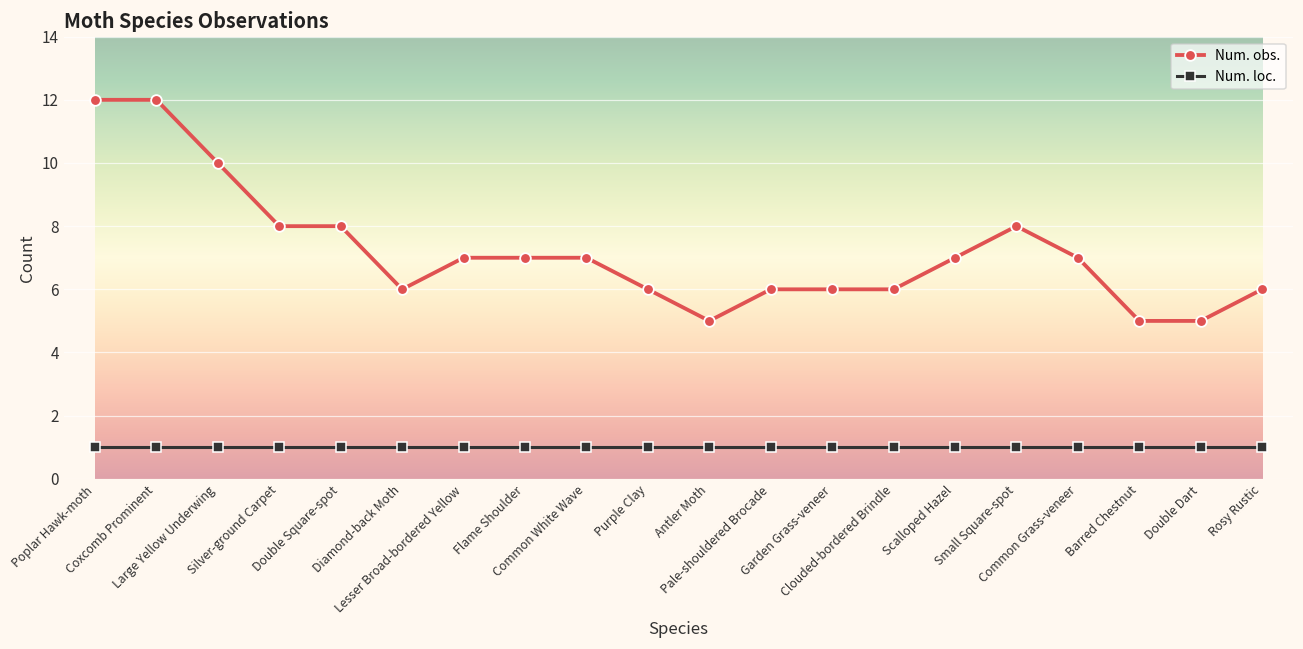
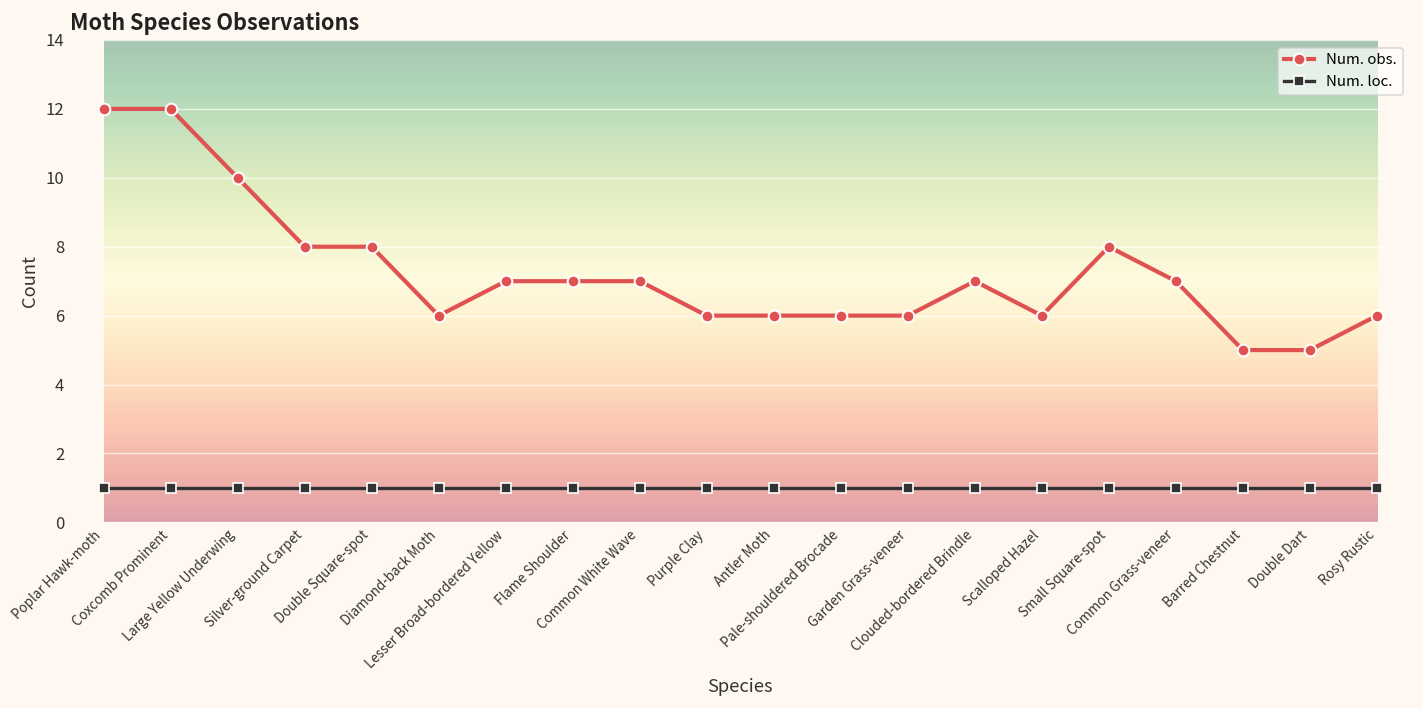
Num. obs., Antler Moth: 5 -> 6
Num. obs., Clouded-bordered Brindle: 6 -> 7
Num. obs., Scalloped Hazel: 7 -> 6
